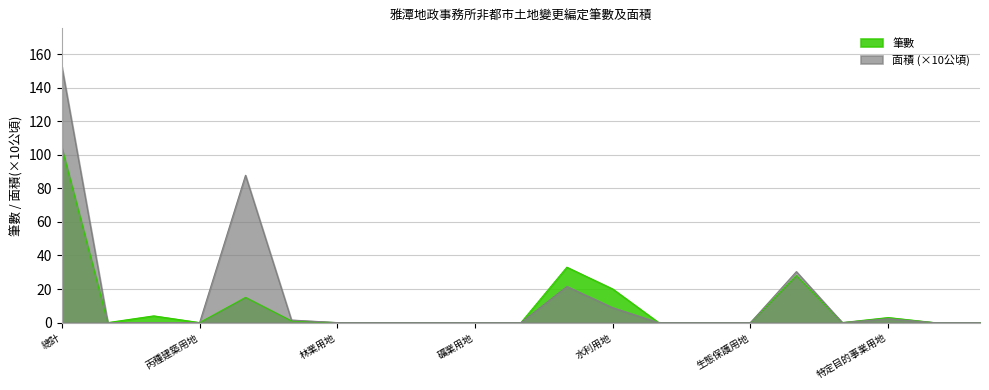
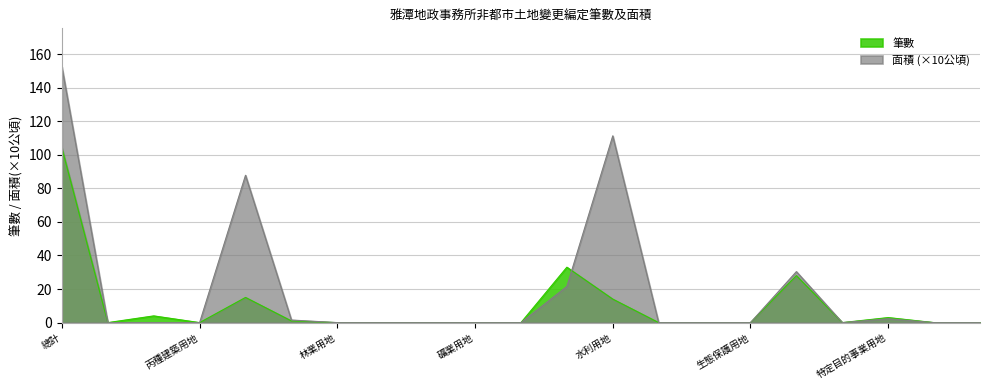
筆數, 水利用地: 20 -> 14
面積 (×10公頃), 水利用地: 9 -> 111
